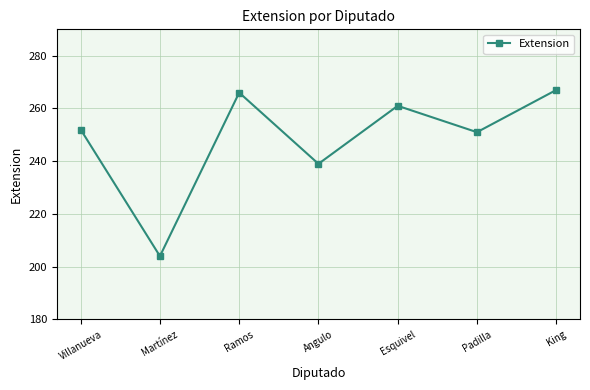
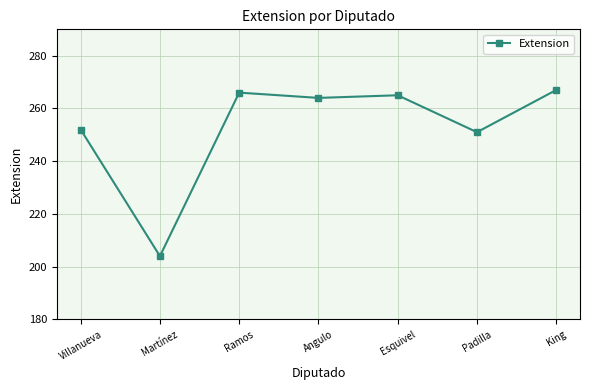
Angulo: 239 -> 264
Esquivel: 261 -> 265
